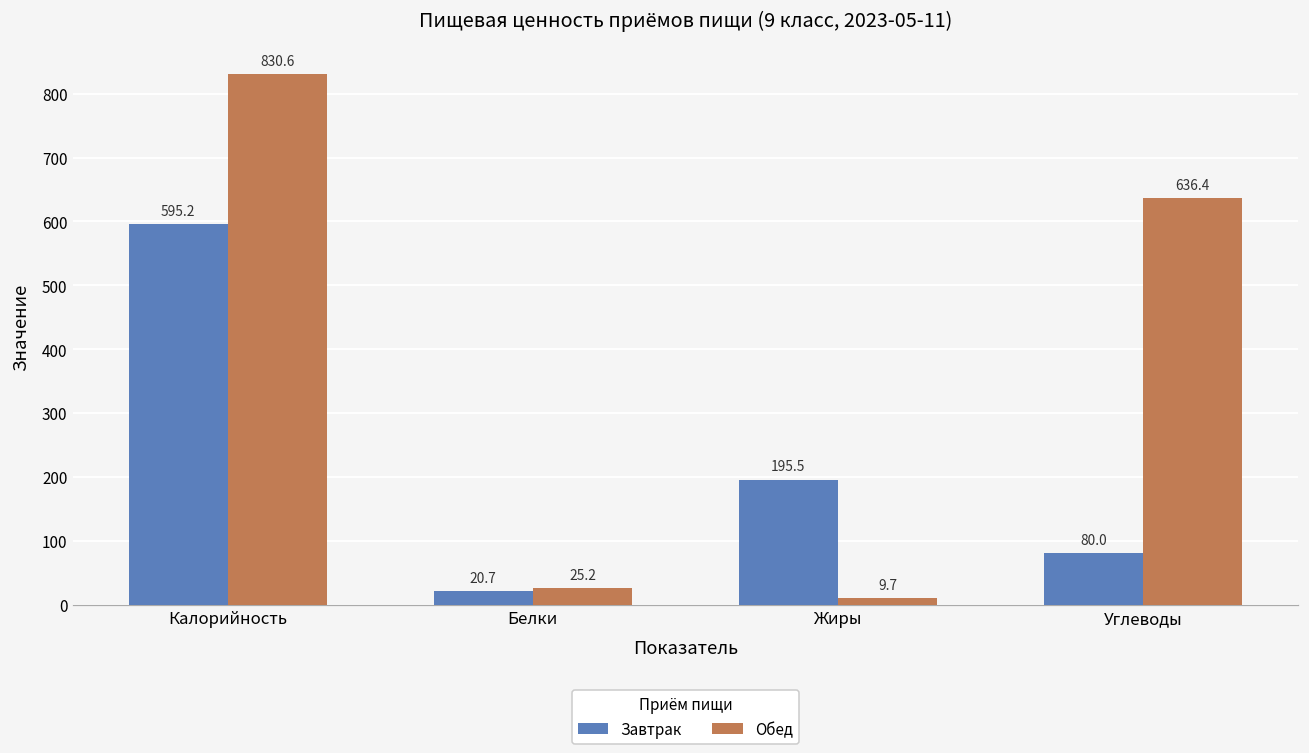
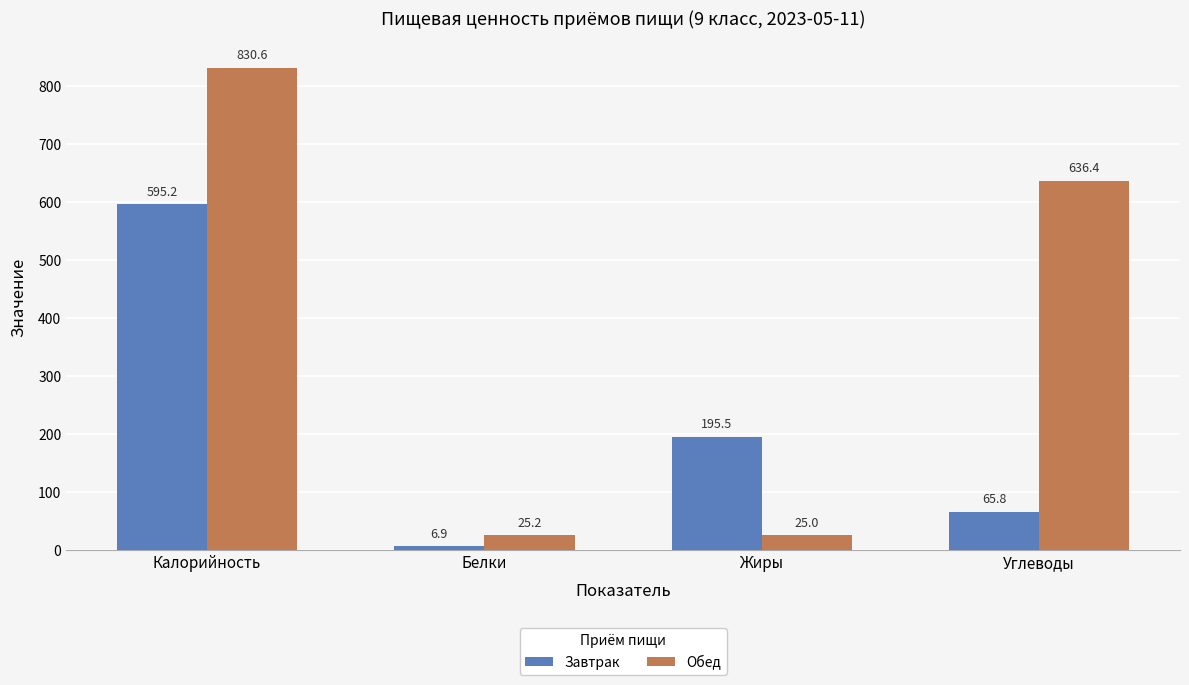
Завтрак, Белки: 20.7 -> 6.9
Обед, Жиры: 9.7 -> 25.0
Завтрак, Углеводы: 80.0 -> 65.8
